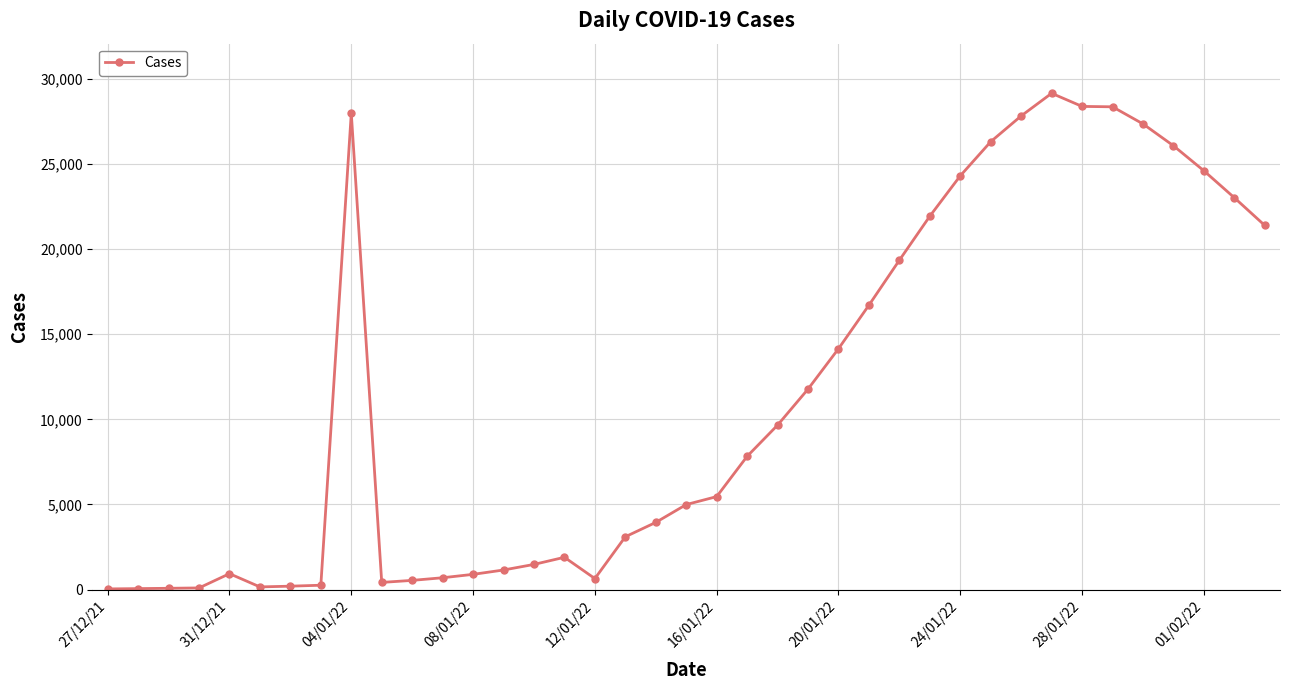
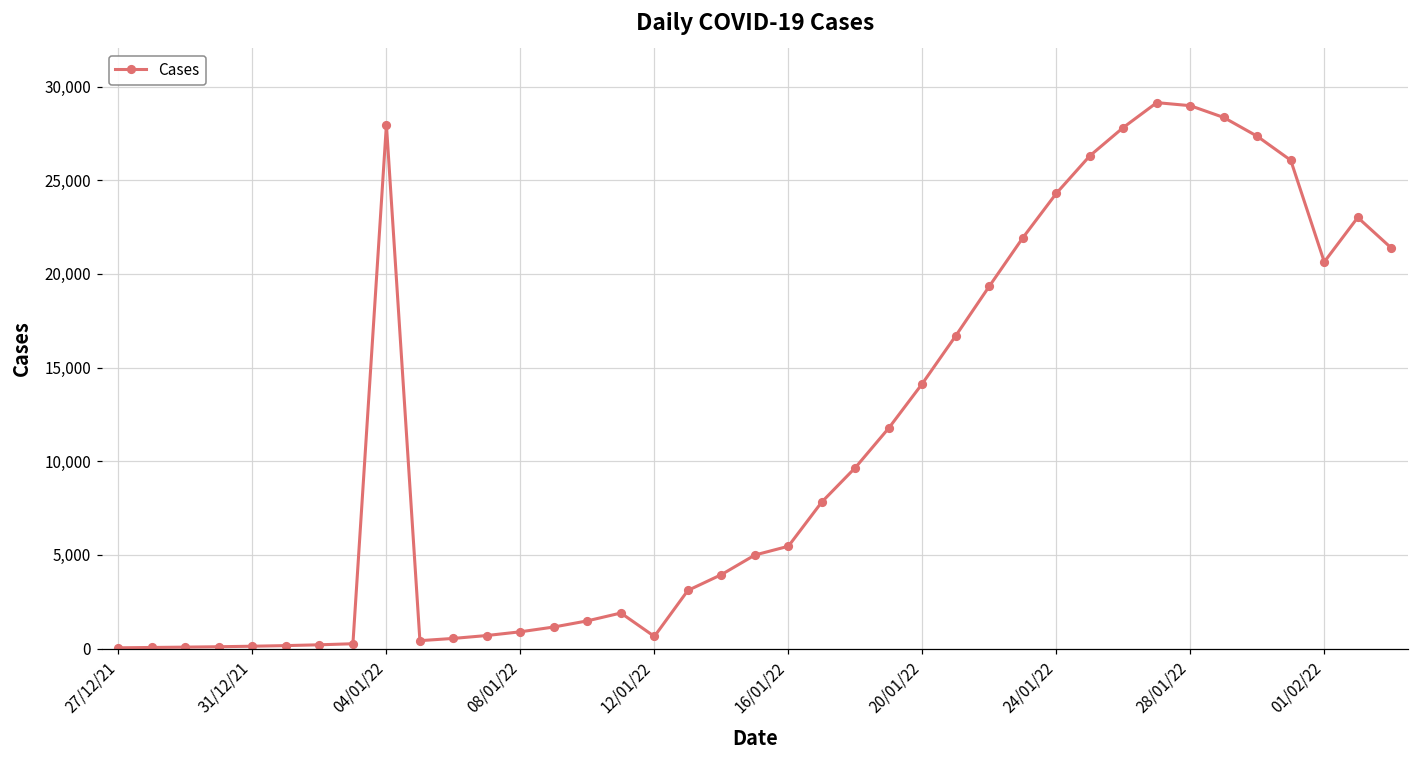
31/12/21: 900 -> 100
28/01/22: 28,400 -> 29,000
01/02/22: 24,600 -> 20,600
